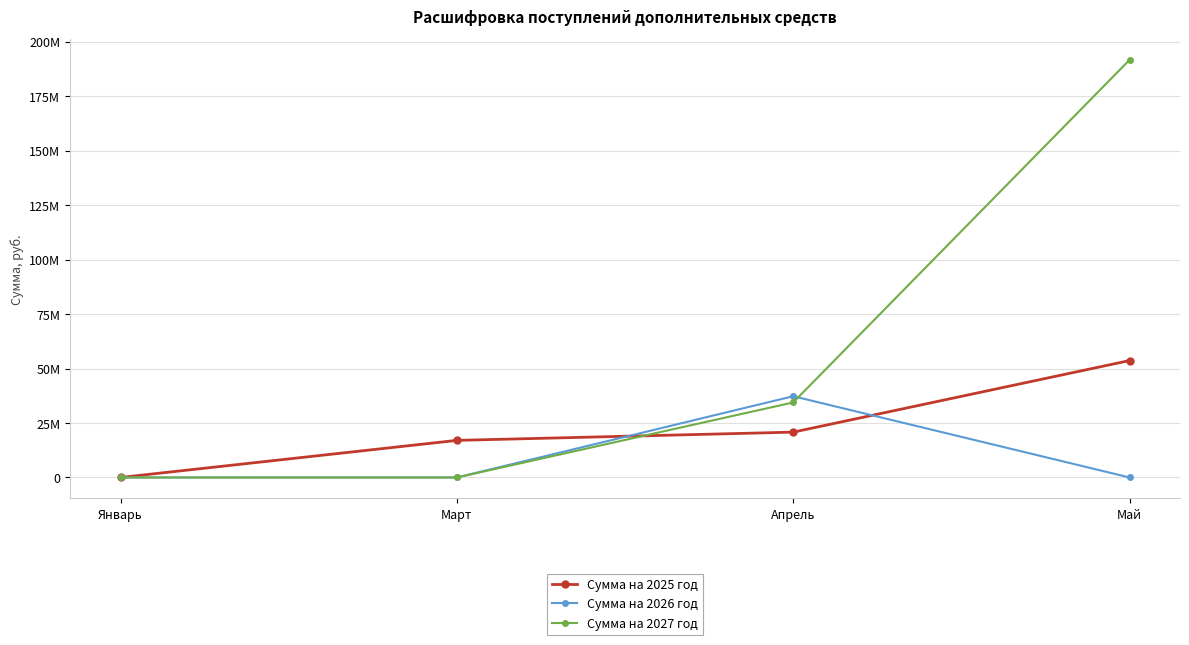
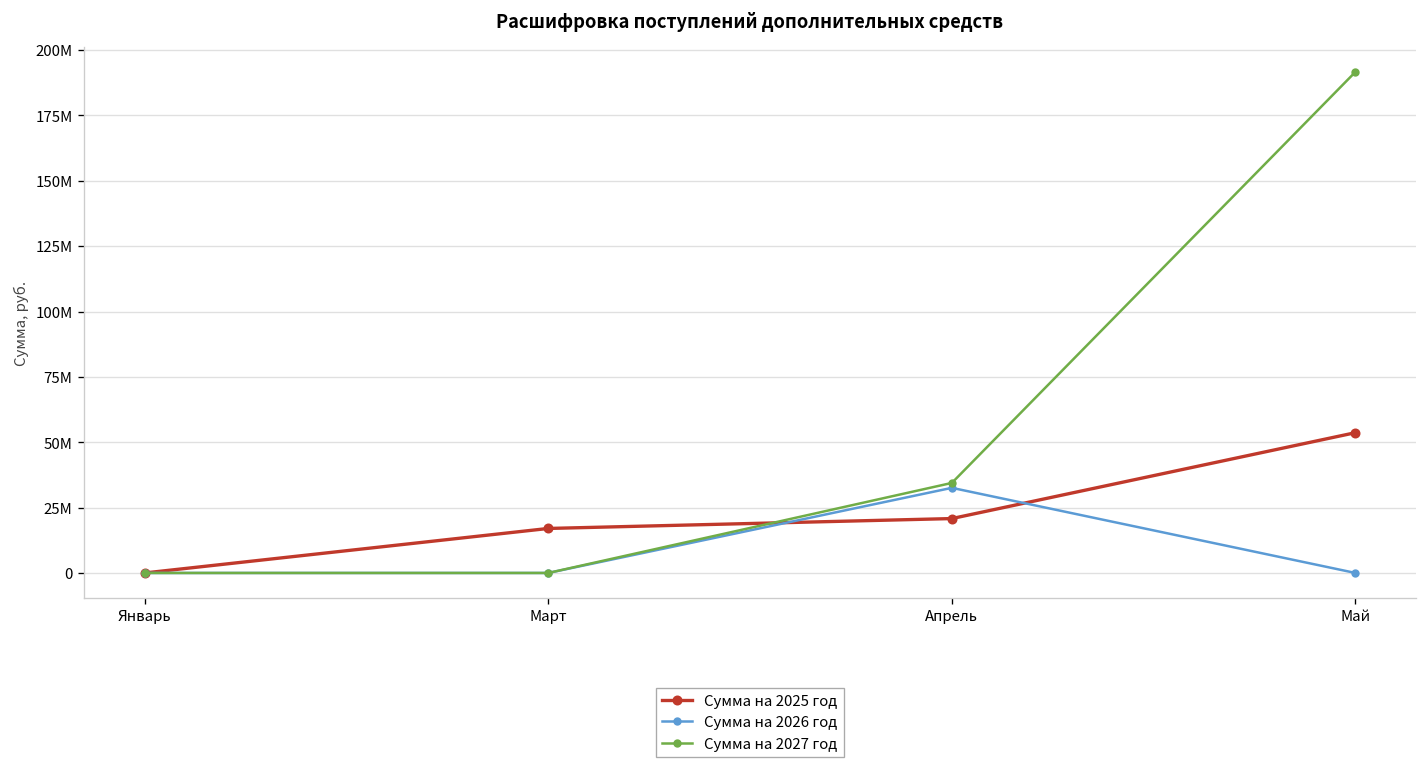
Сумма на 2026 год, Апрель: 37000000 -> 33000000
